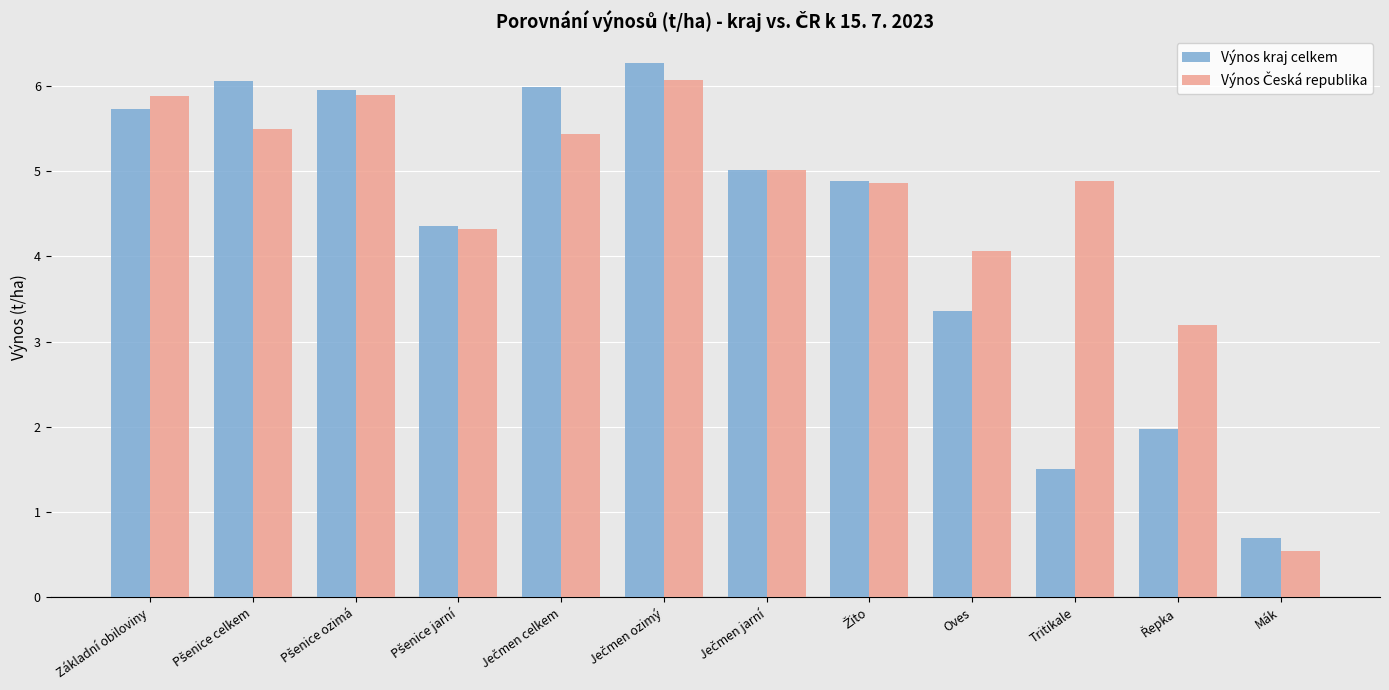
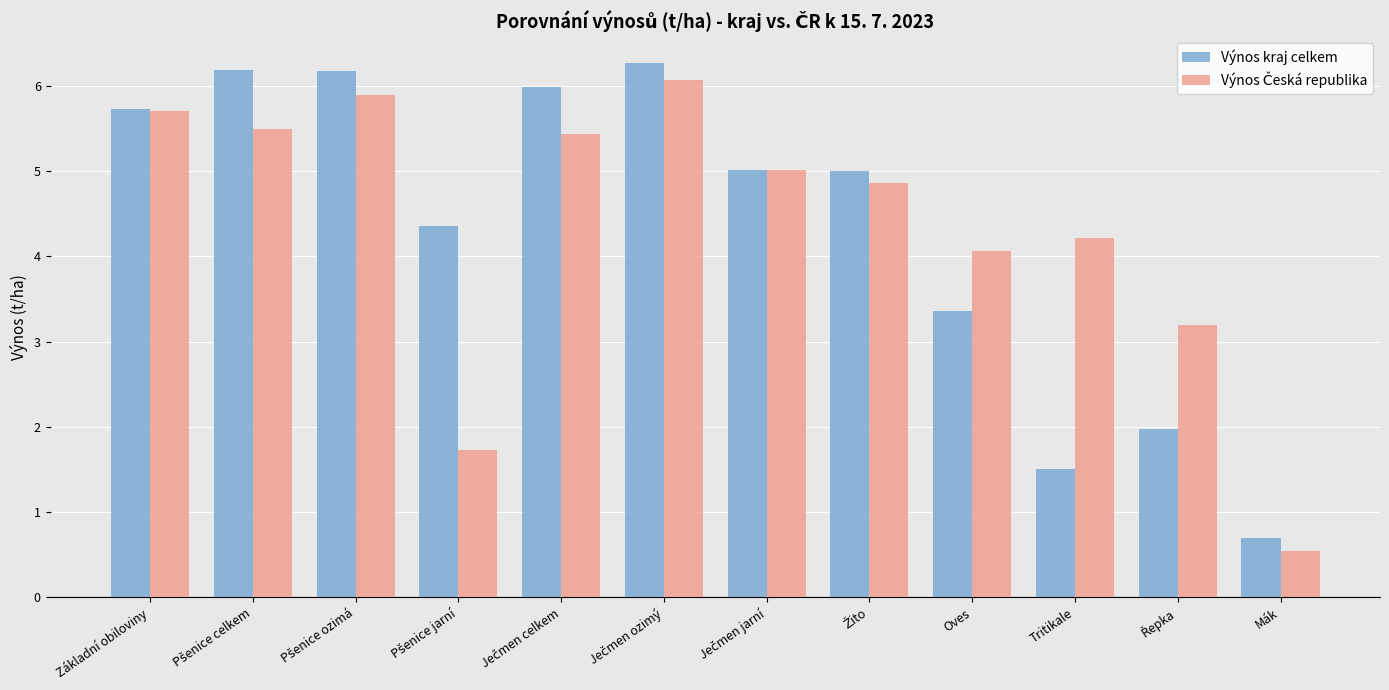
Výnos Česká republika, Základní obiloviny: 5.9 -> 5.7
Výnos kraj celkem, Pšenice celkem: 6.1 -> 6.2
Výnos kraj celkem, Pšenice ozimá: 5.9 -> 6.2
Výnos Česká republika, Pšenice jarní: 4.3 -> 1.7
Výnos kraj celkem, Žito: 4.9 -> 5.0
Výnos Česká republika, Tritikale: 4.9 -> 4.2
